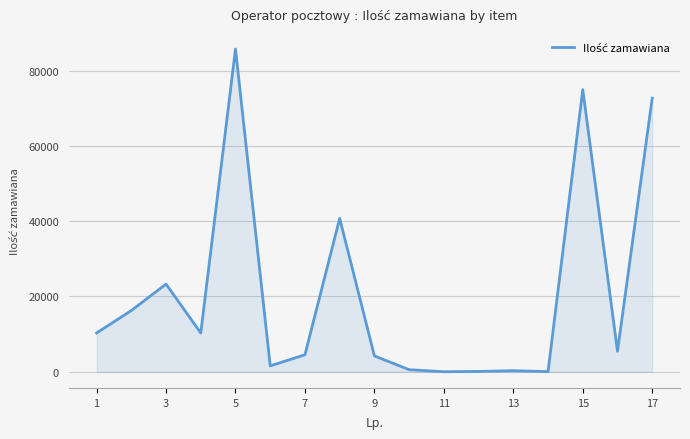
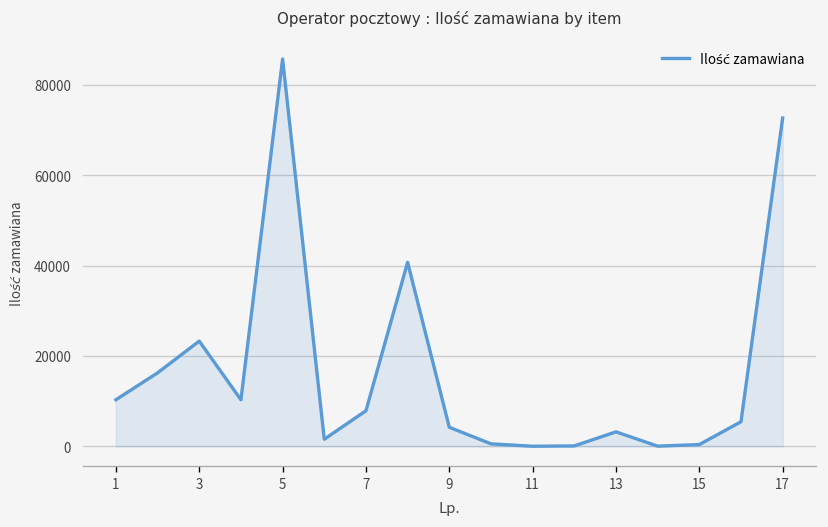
7: 5000 -> 8000
13: 0 -> 3000
15: 75000 -> 0
